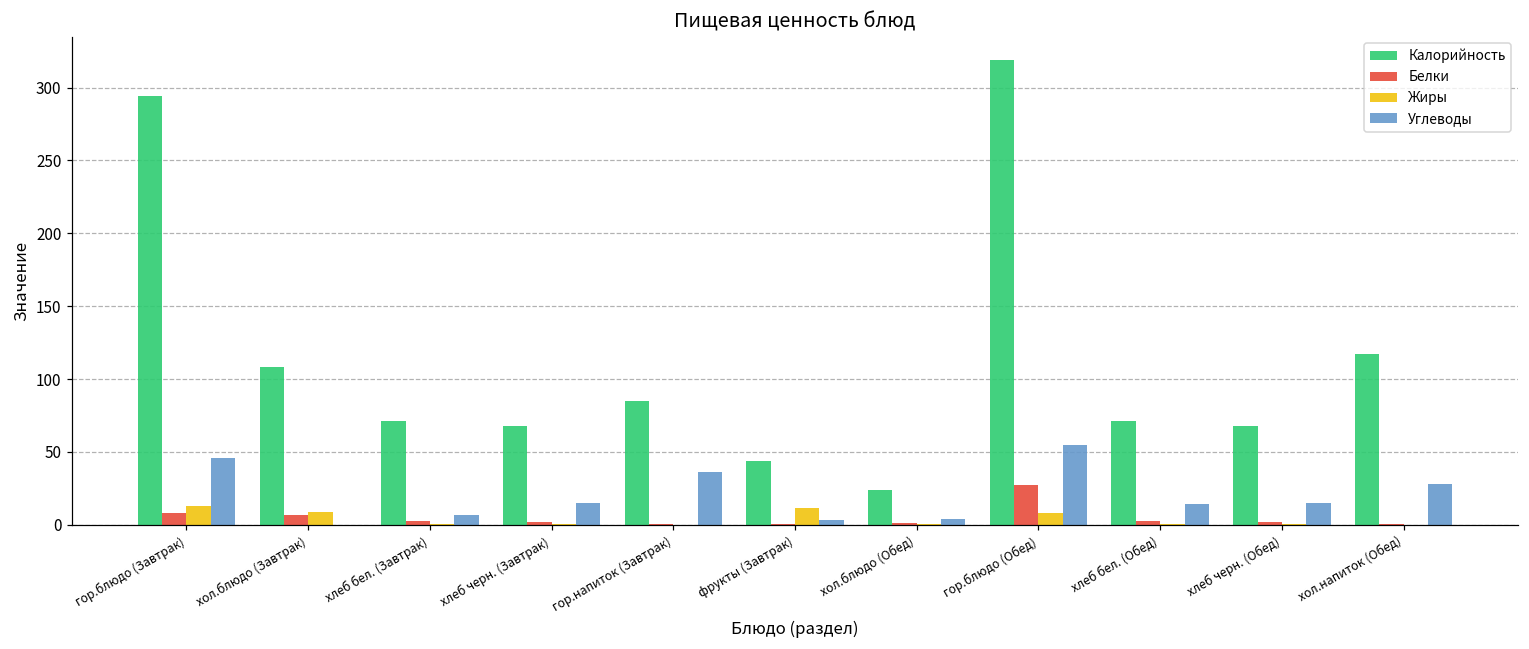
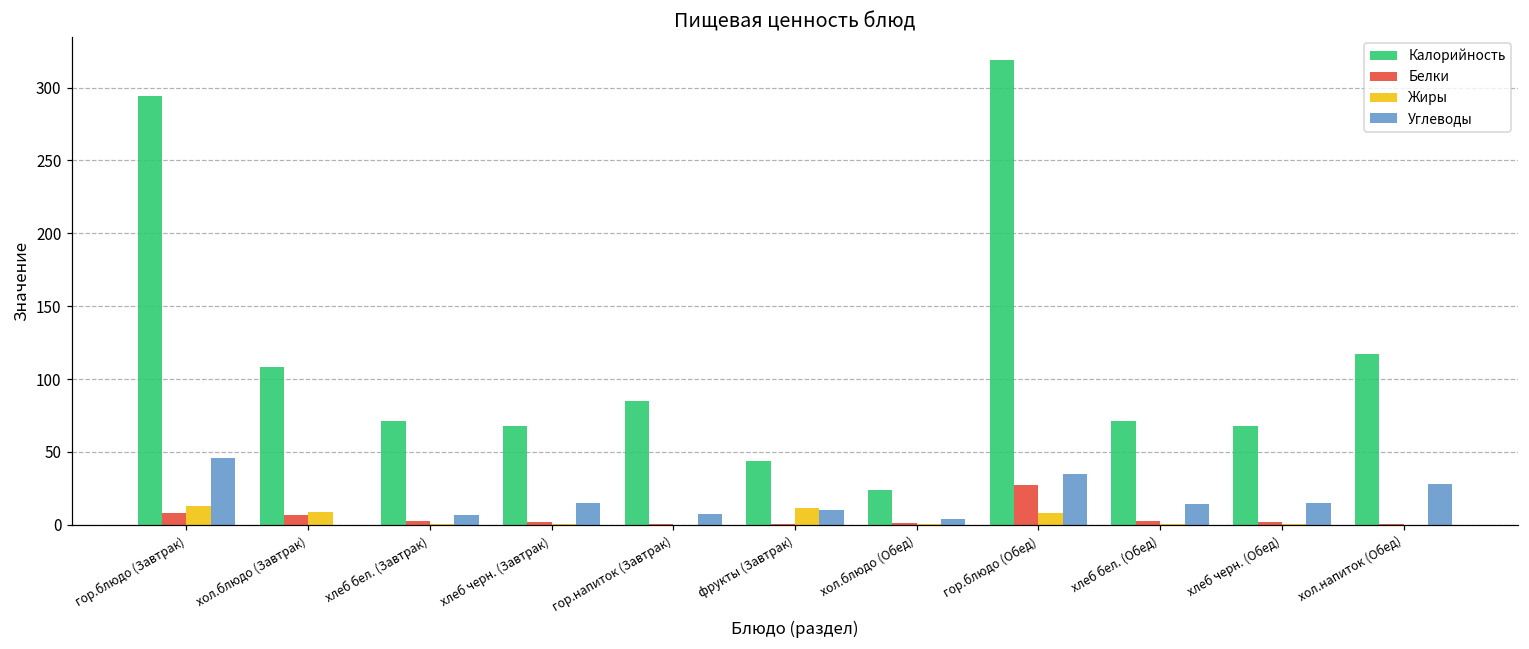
Углеводы, гор.напиток (Завтрак): 36 -> 7
Углеводы, фрукты (Завтрак): 3 -> 10
Углеводы, гор.блюдо (Обед): 54 -> 35
